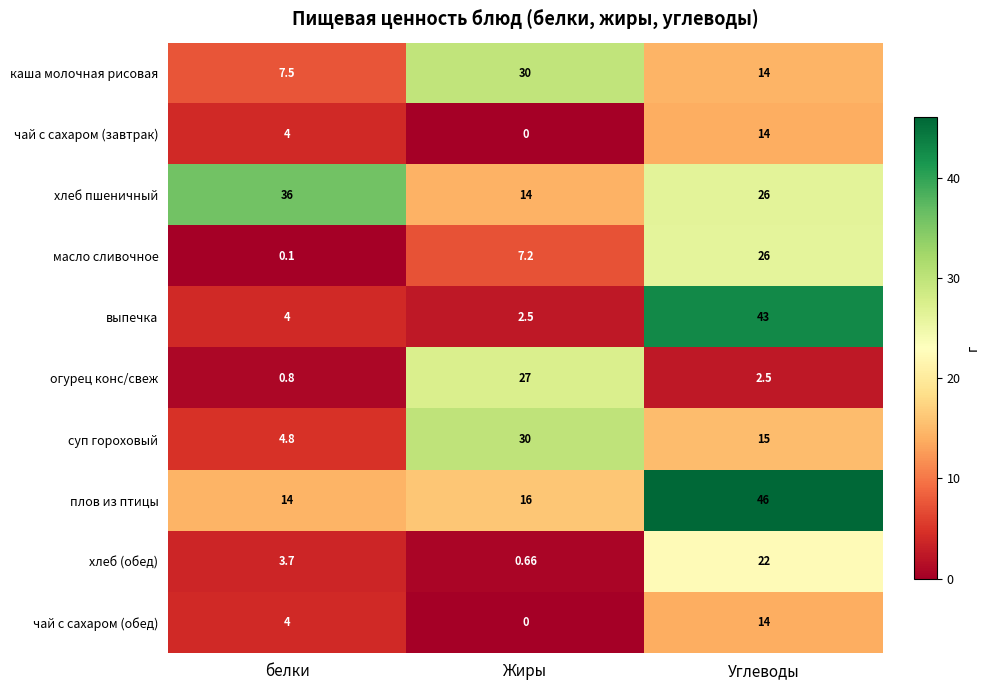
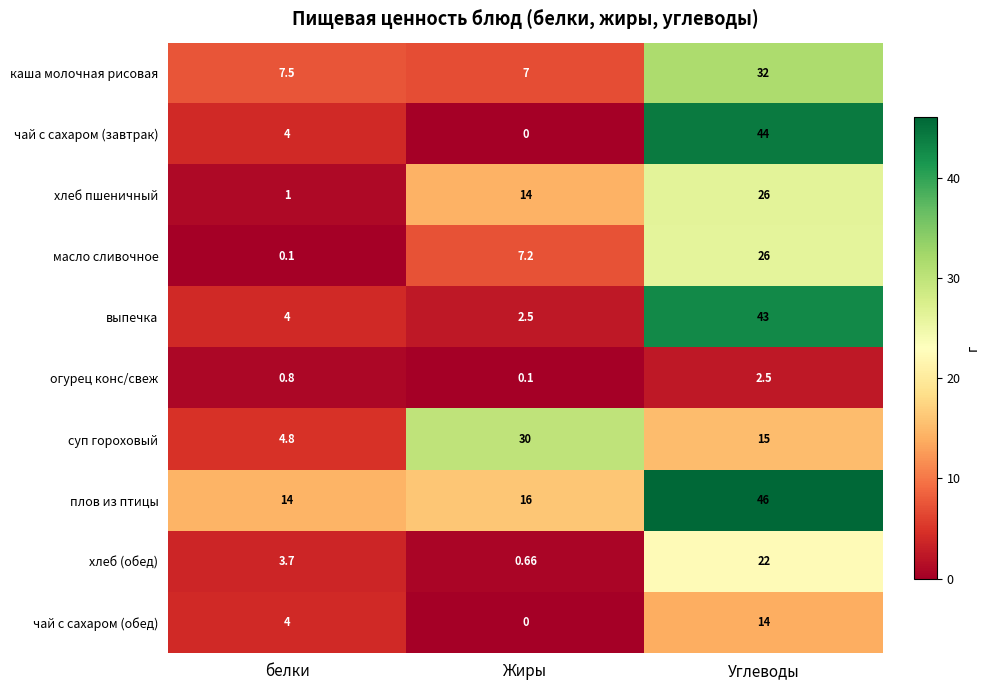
каша молочная рисовая, Жиры: 30 -> 7
каша молочная рисовая, Углеводы: 14 -> 32
чай с сахаром (завтрак), Углеводы: 14 -> 44
хлеб пшеничный, белки: 36 -> 1
огурец конс/свеж, Жиры: 27 -> 0.1
